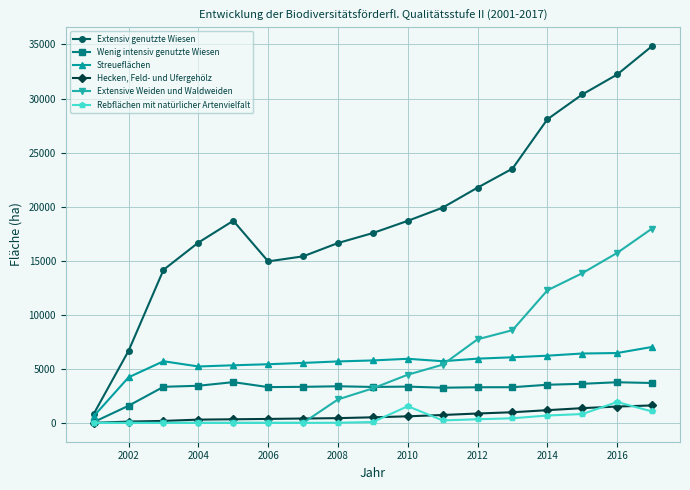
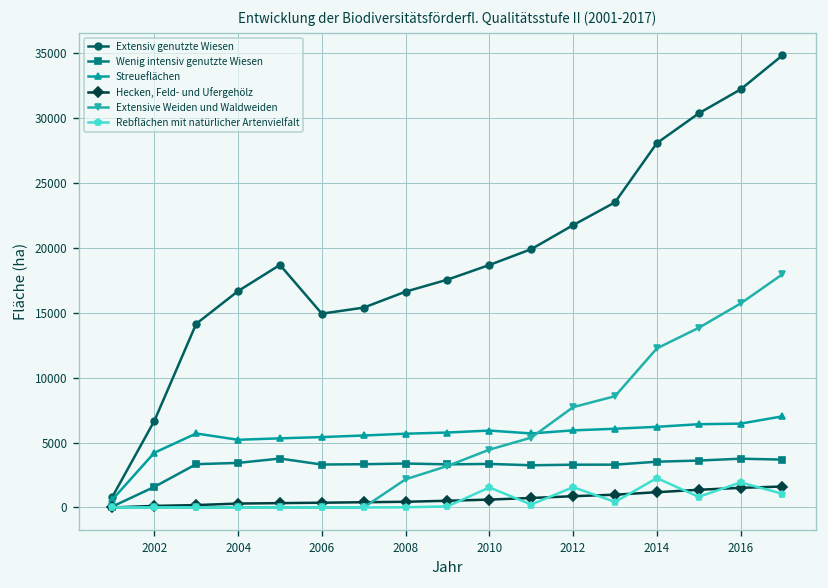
Rebflächen mit natürlicher Artenvielfalt, 2012: 300 -> 1600
Rebflächen mit natürlicher Artenvielfalt, 2014: 700 -> 2300
